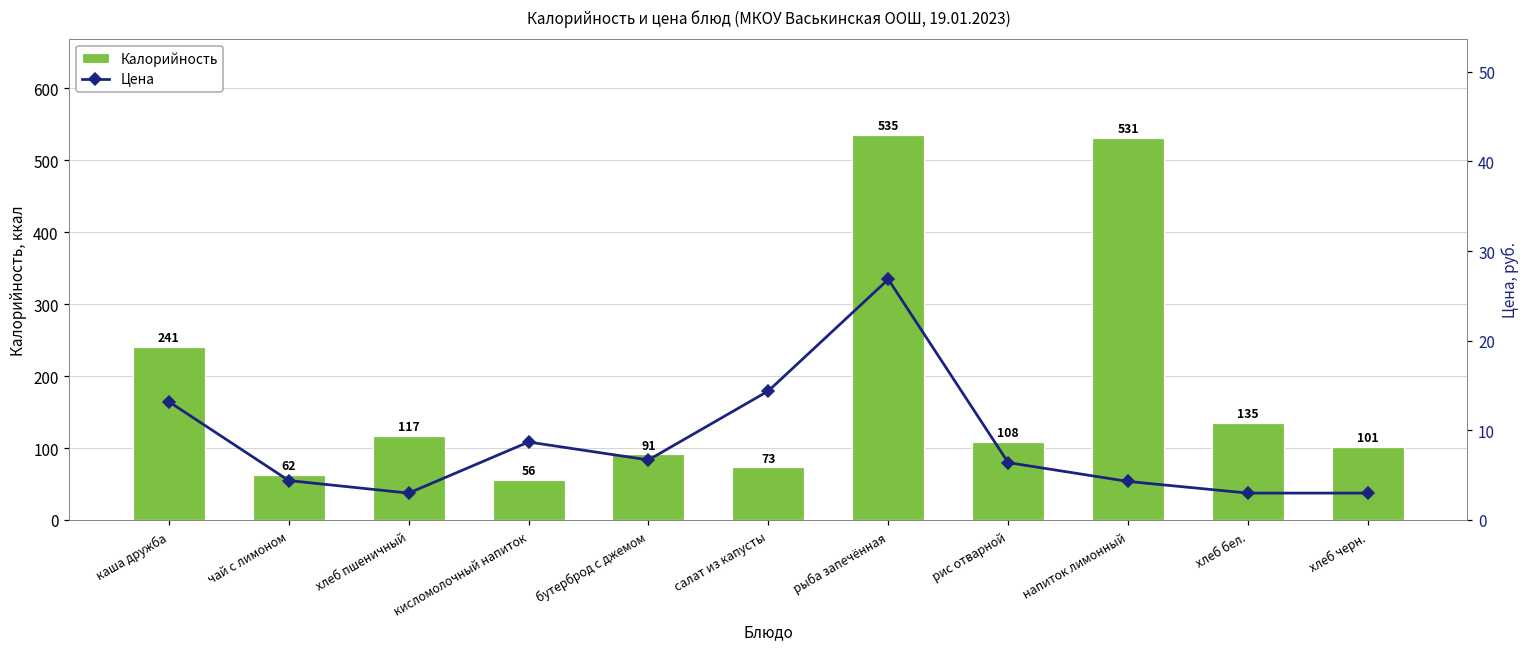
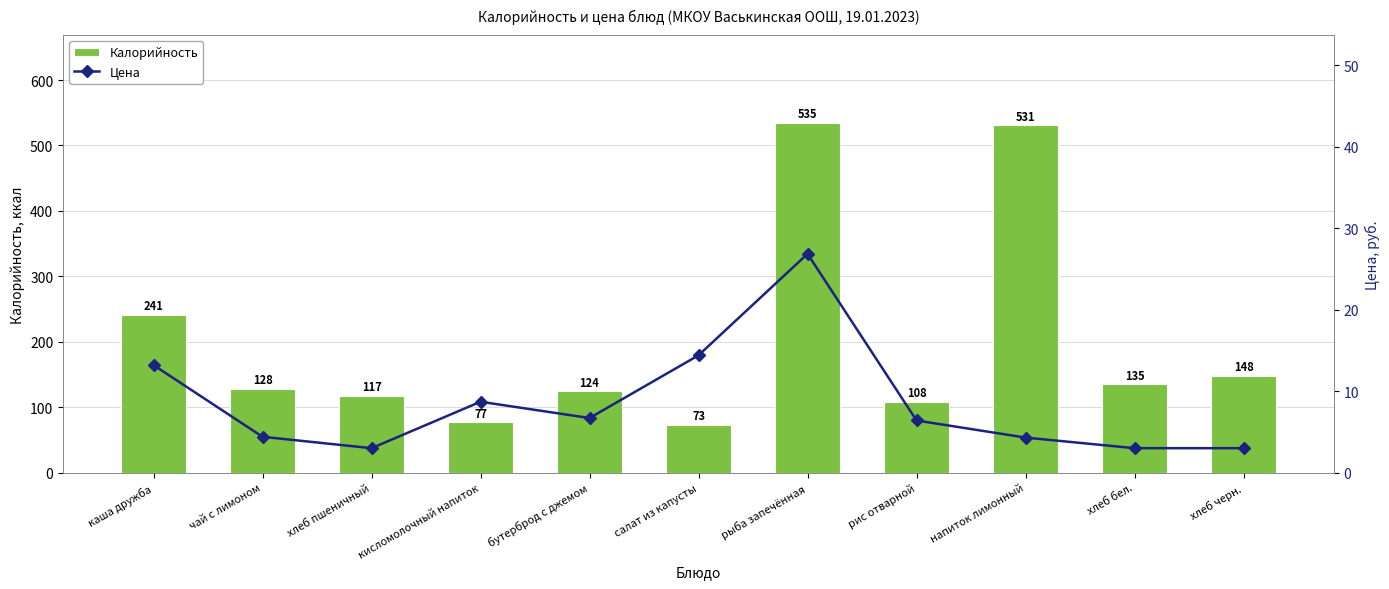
Калорийность, чай с лимоном: 62 -> 128
Калорийность, кисломолочный напиток: 56 -> 77
Калорийность, бутерброд с джемом: 91 -> 124
Калорийность, хлеб черн.: 101 -> 148
